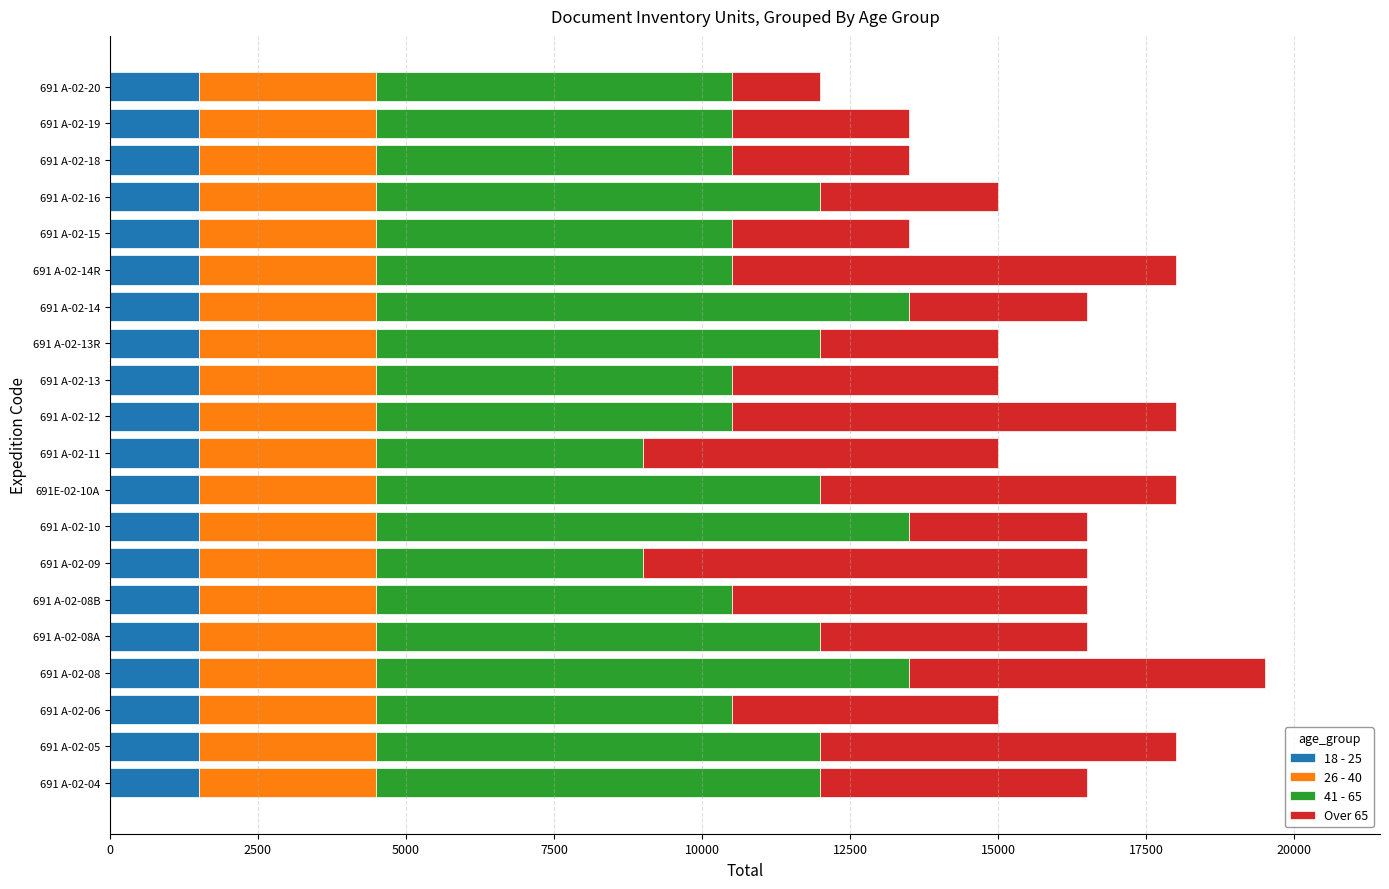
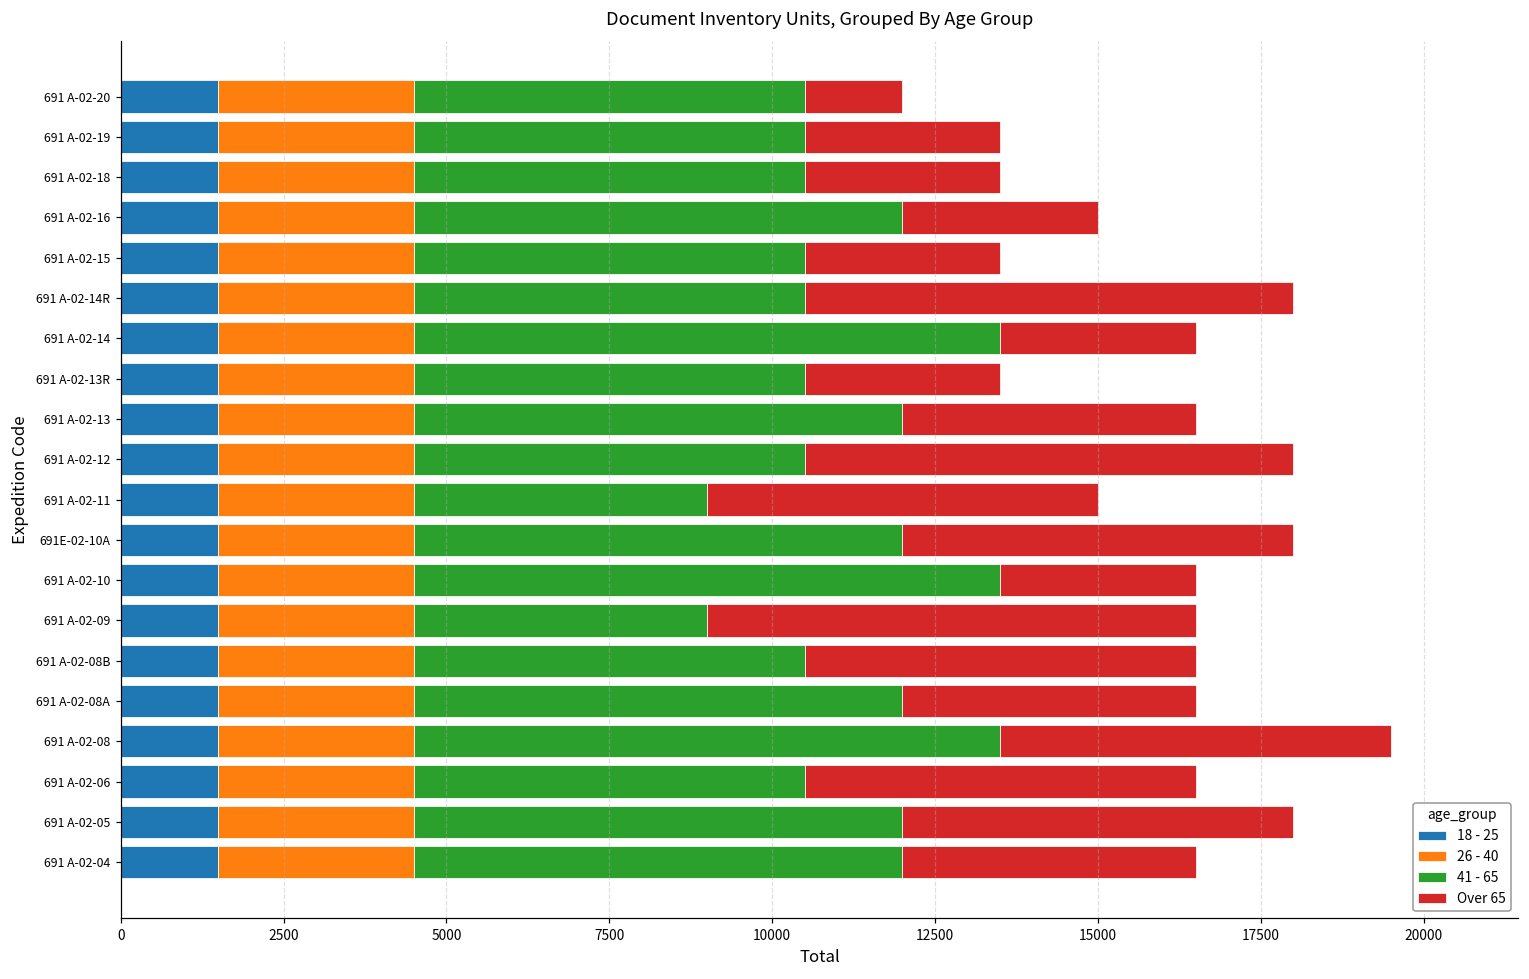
41 - 65, 691 A-02-13R: 7500 -> 6000
41 - 65, 691 A-02-13: 6000 -> 7500
Over 65, 691 A-02-06: 4500 -> 6000
